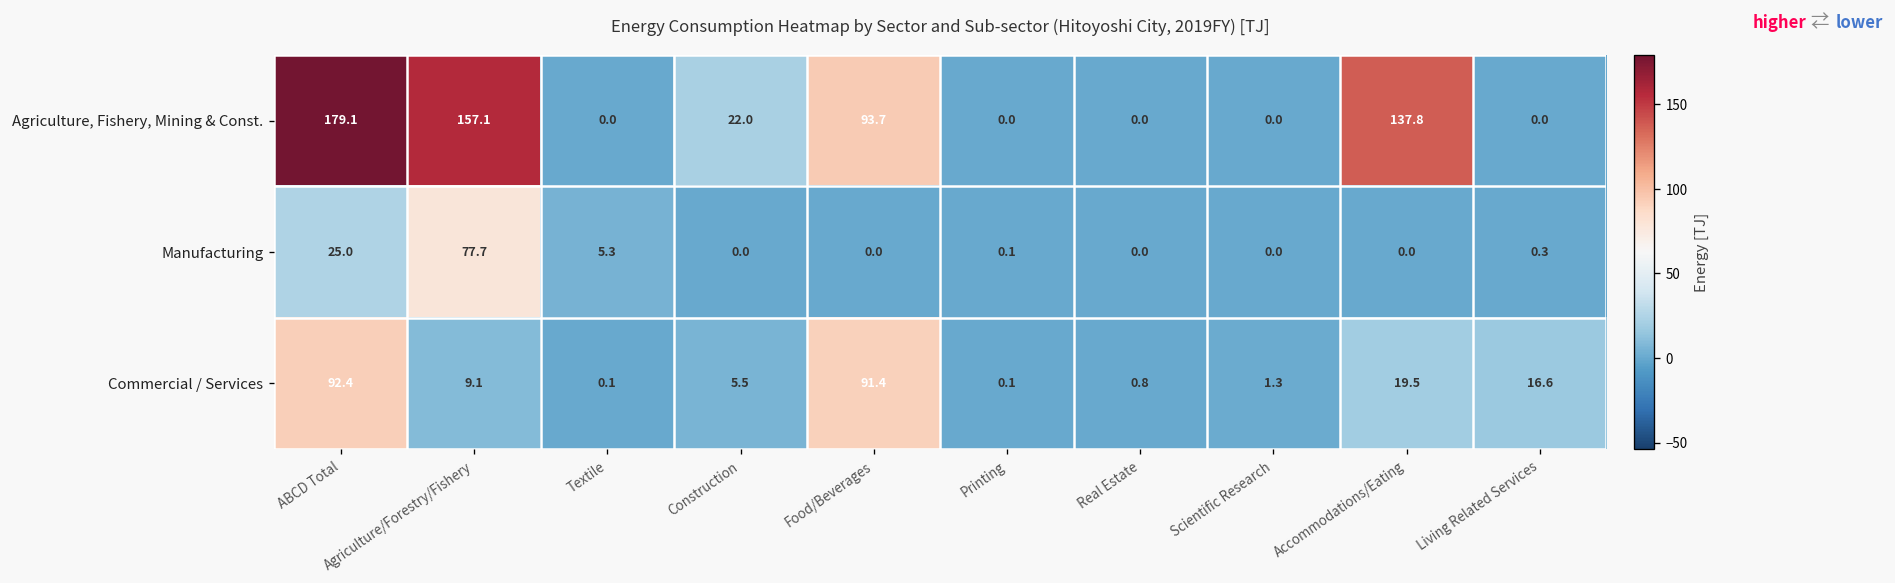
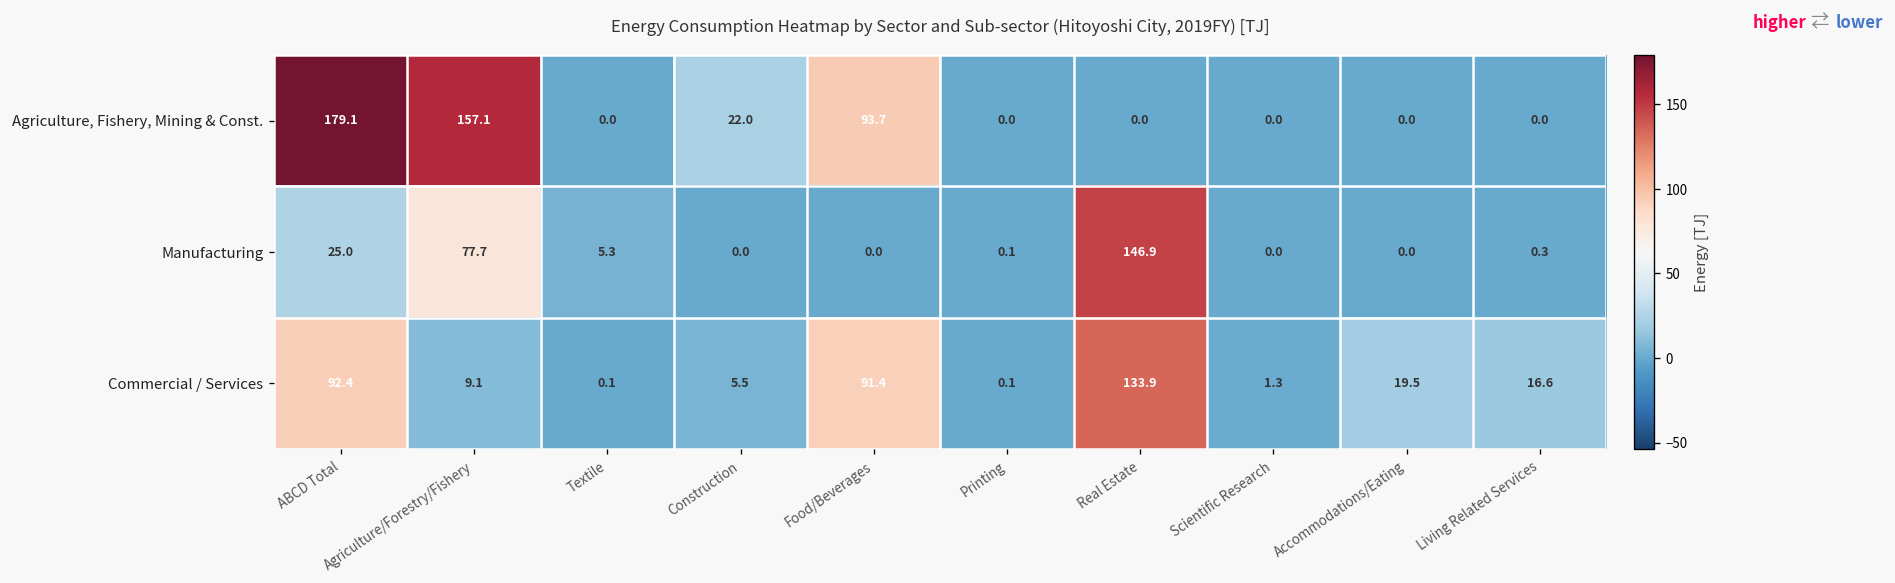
Agriculture, Fishery, Mining & Const., Accommodations/Eating: 137.8 -> 0.0
Manufacturing, Real Estate: 0.0 -> 146.9
Commercial / Services, Real Estate: 0.8 -> 133.9
